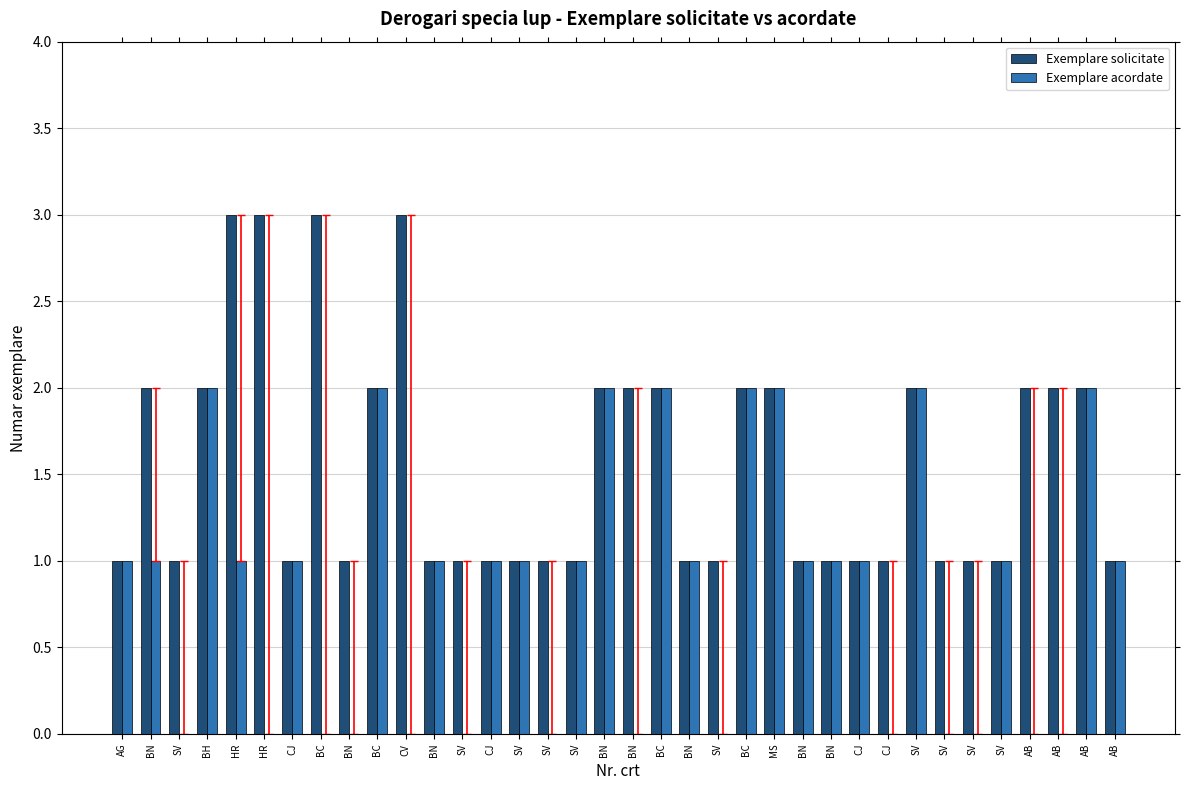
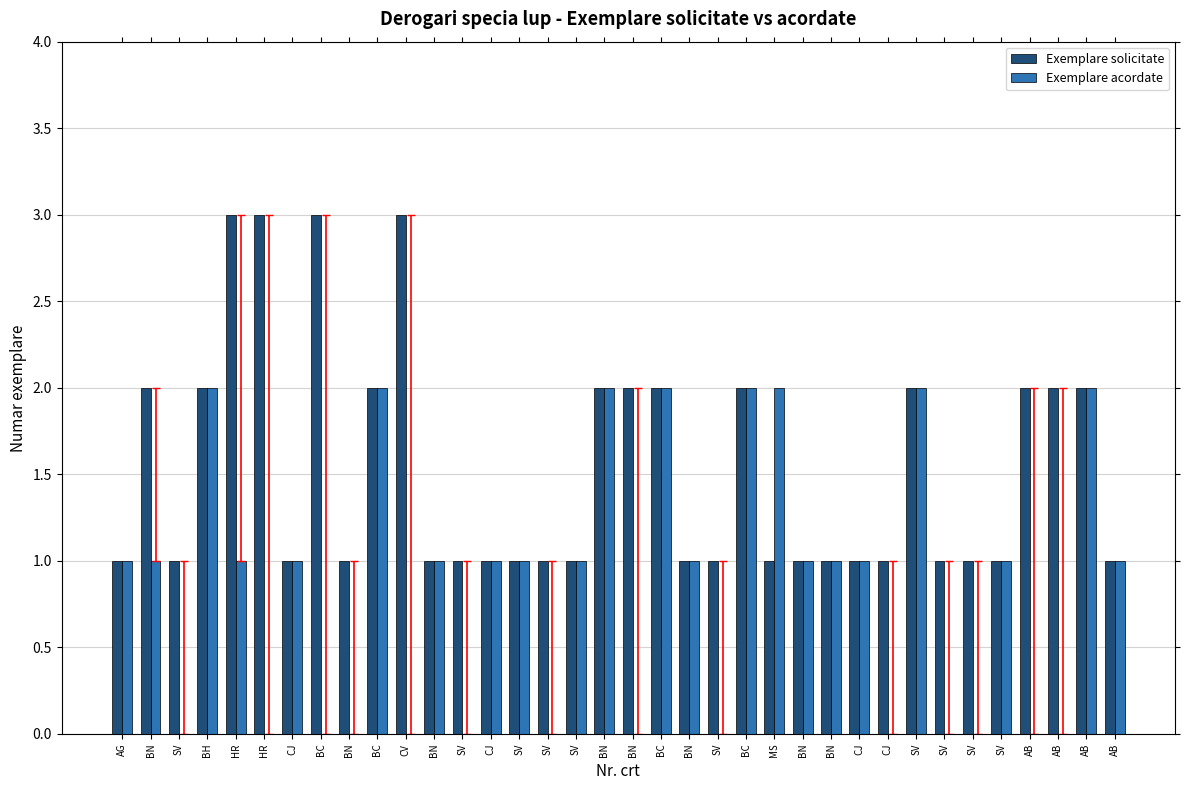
Exemplare solicitate, MS: 2 -> 1
